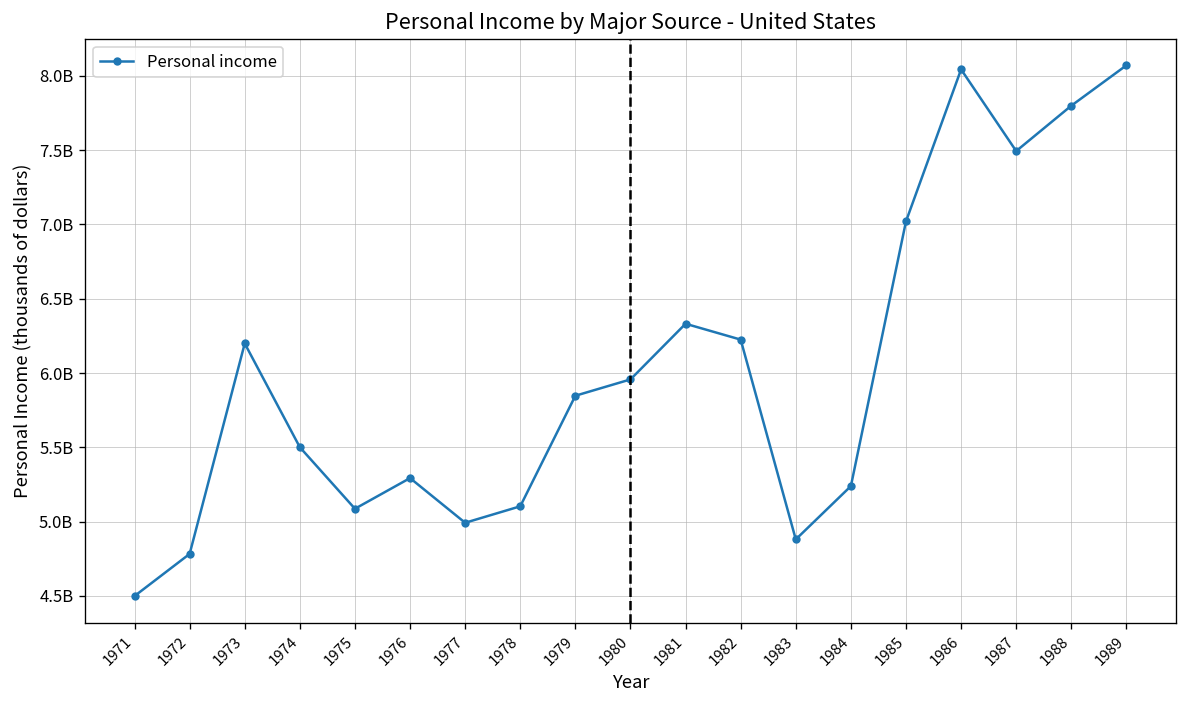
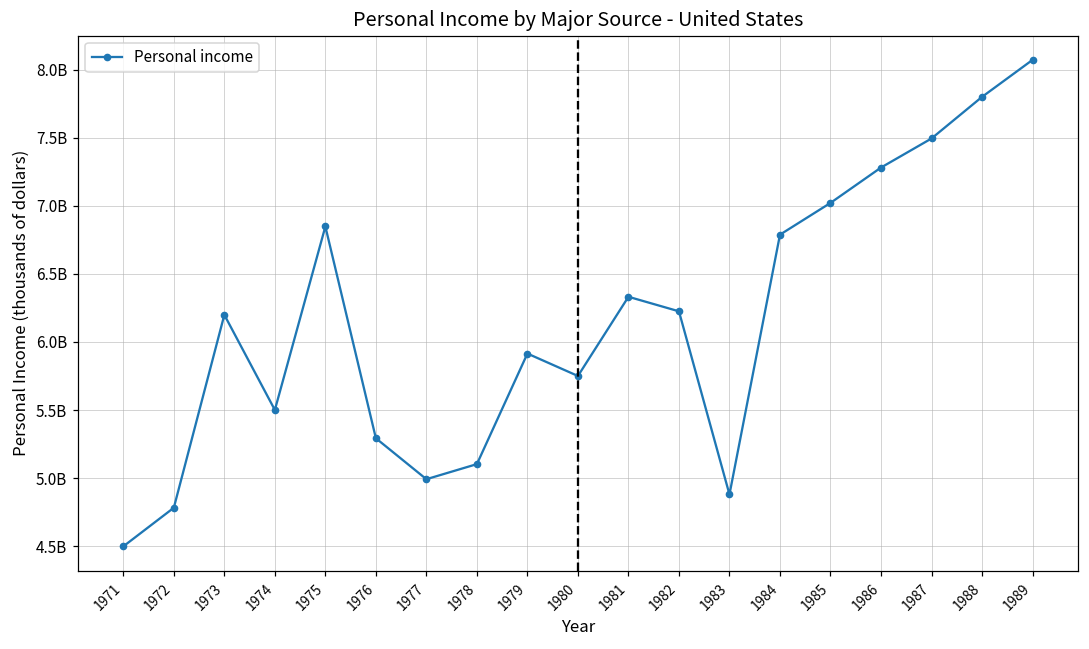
1975: 5090000000 -> 6850000000
1979: 5850000000 -> 5910000000
1980: 5960000000 -> 5750000000
1984: 5240000000 -> 6790000000
1986: 8040000000 -> 7280000000
